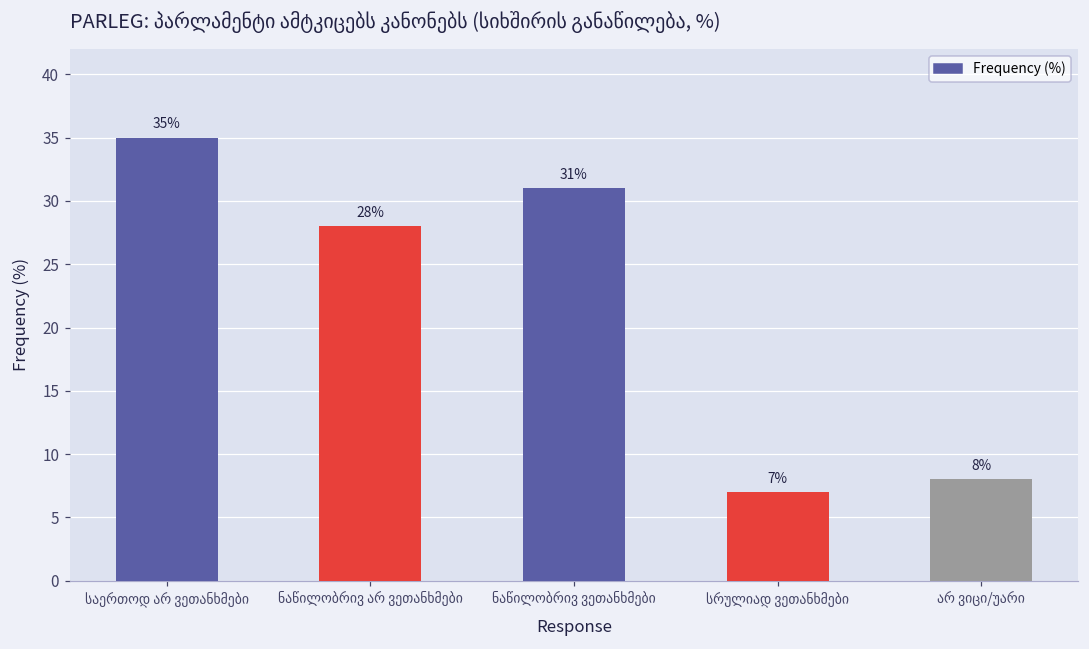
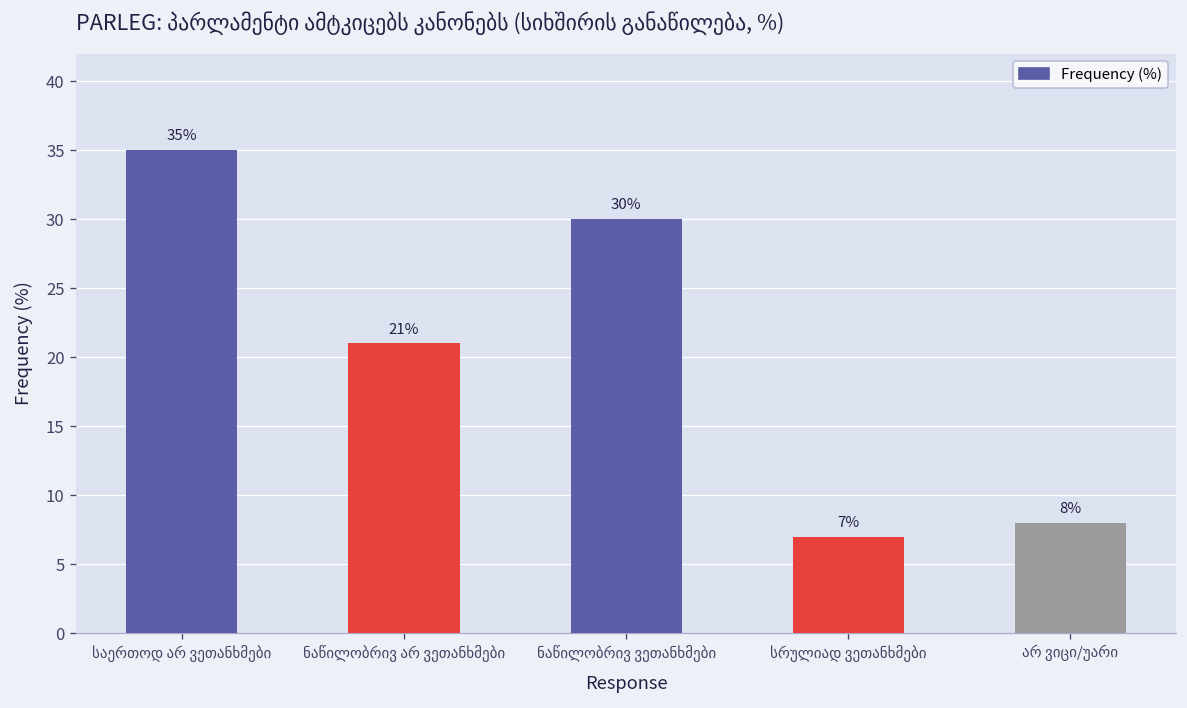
ნაწილობრივ არ ვეთანხმები: 28% -> 21%
ნაწილობრივ ვეთანხმები: 31% -> 30%
